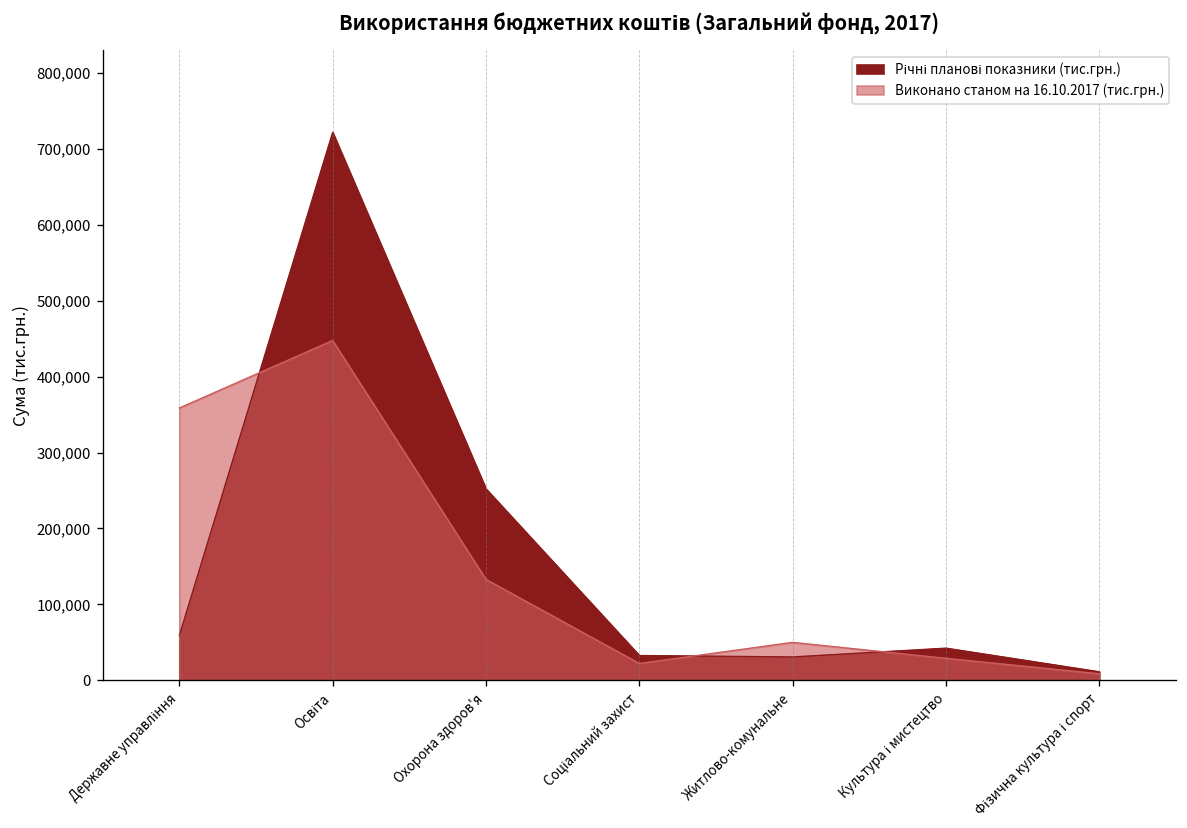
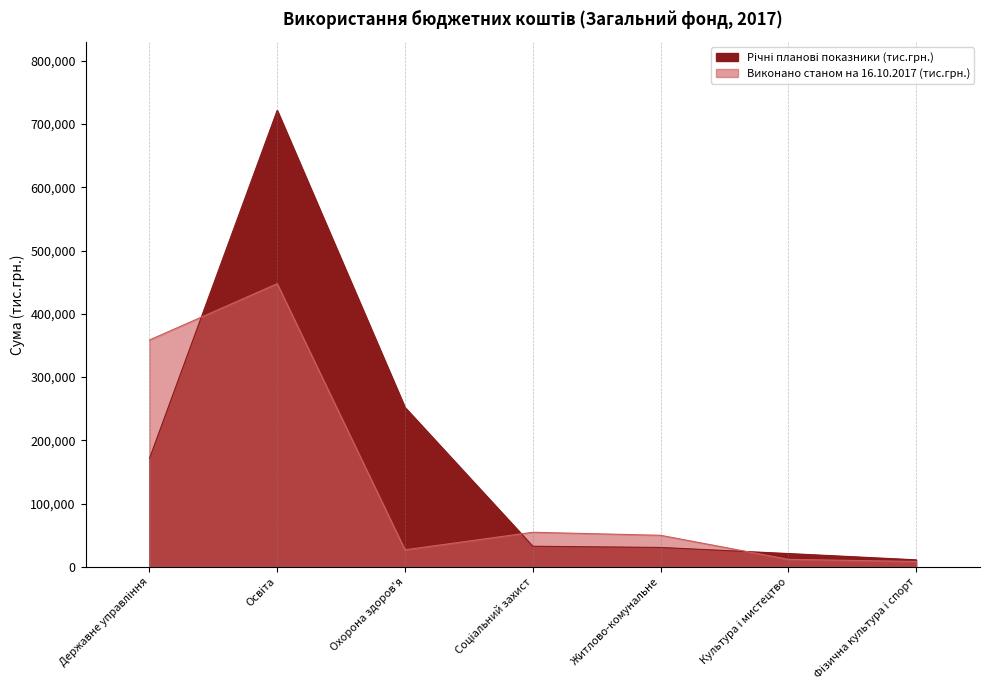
Річні планові показники (тис.грн.), Державне управління: 60,000 -> 170,000
Виконано станом на 16.10.2017 (тис.грн.), Охорона здоров'я: 130,000 -> 30,000
Виконано станом на 16.10.2017 (тис.грн.), Соціальний захист: 20,000 -> 50,000
Річні планові показники (тис.грн.), Культура і мистецтво: 40,000 -> 20,000
Виконано станом на 16.10.2017 (тис.грн.), Культура і мистецтво: 30,000 -> 10,000
